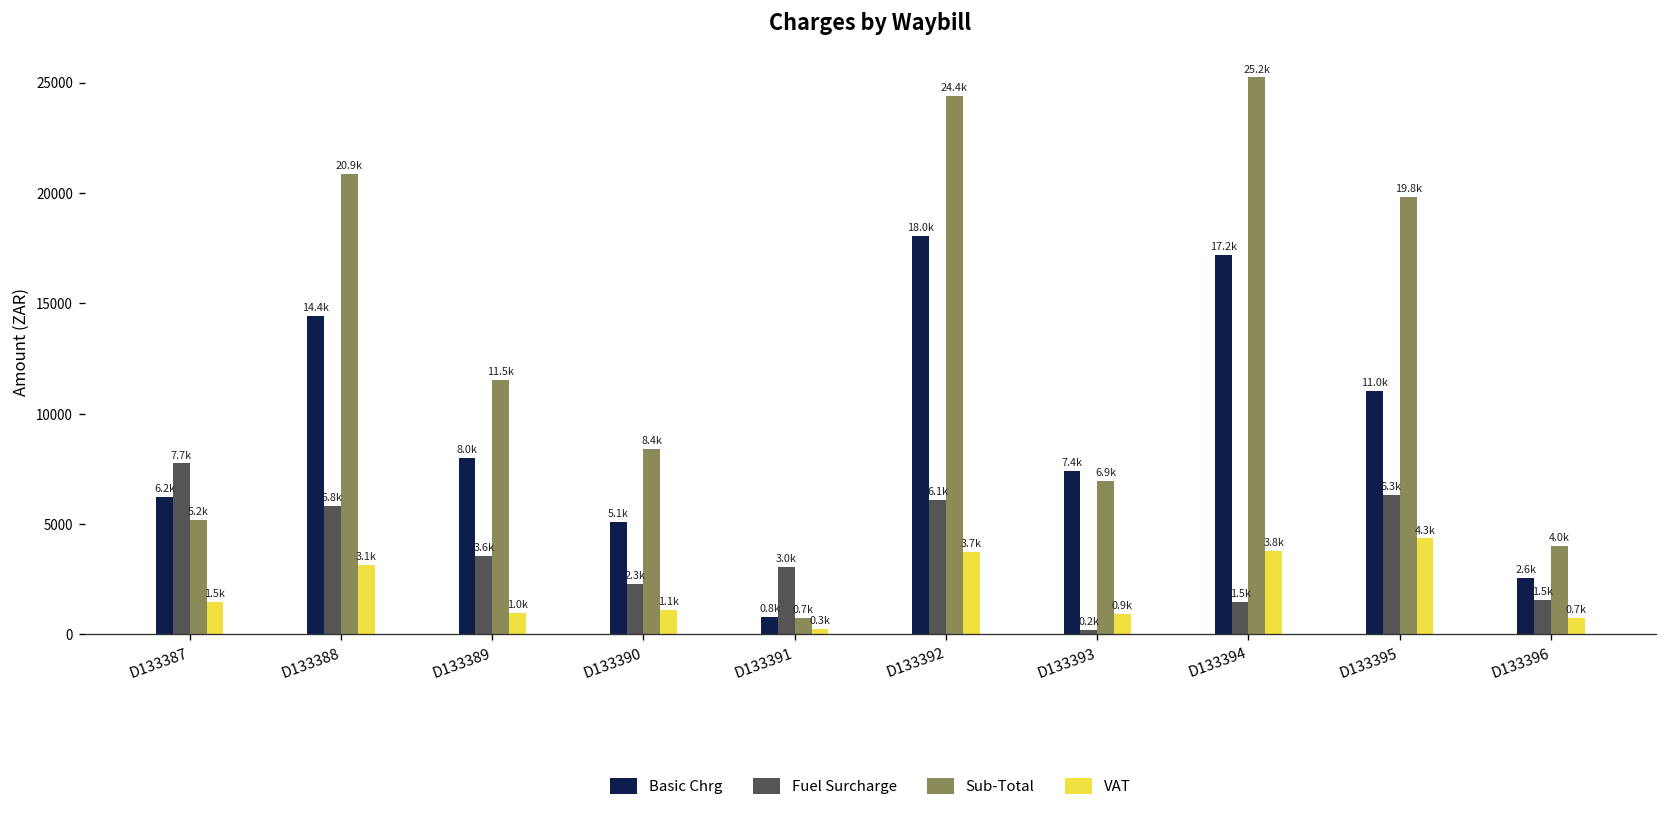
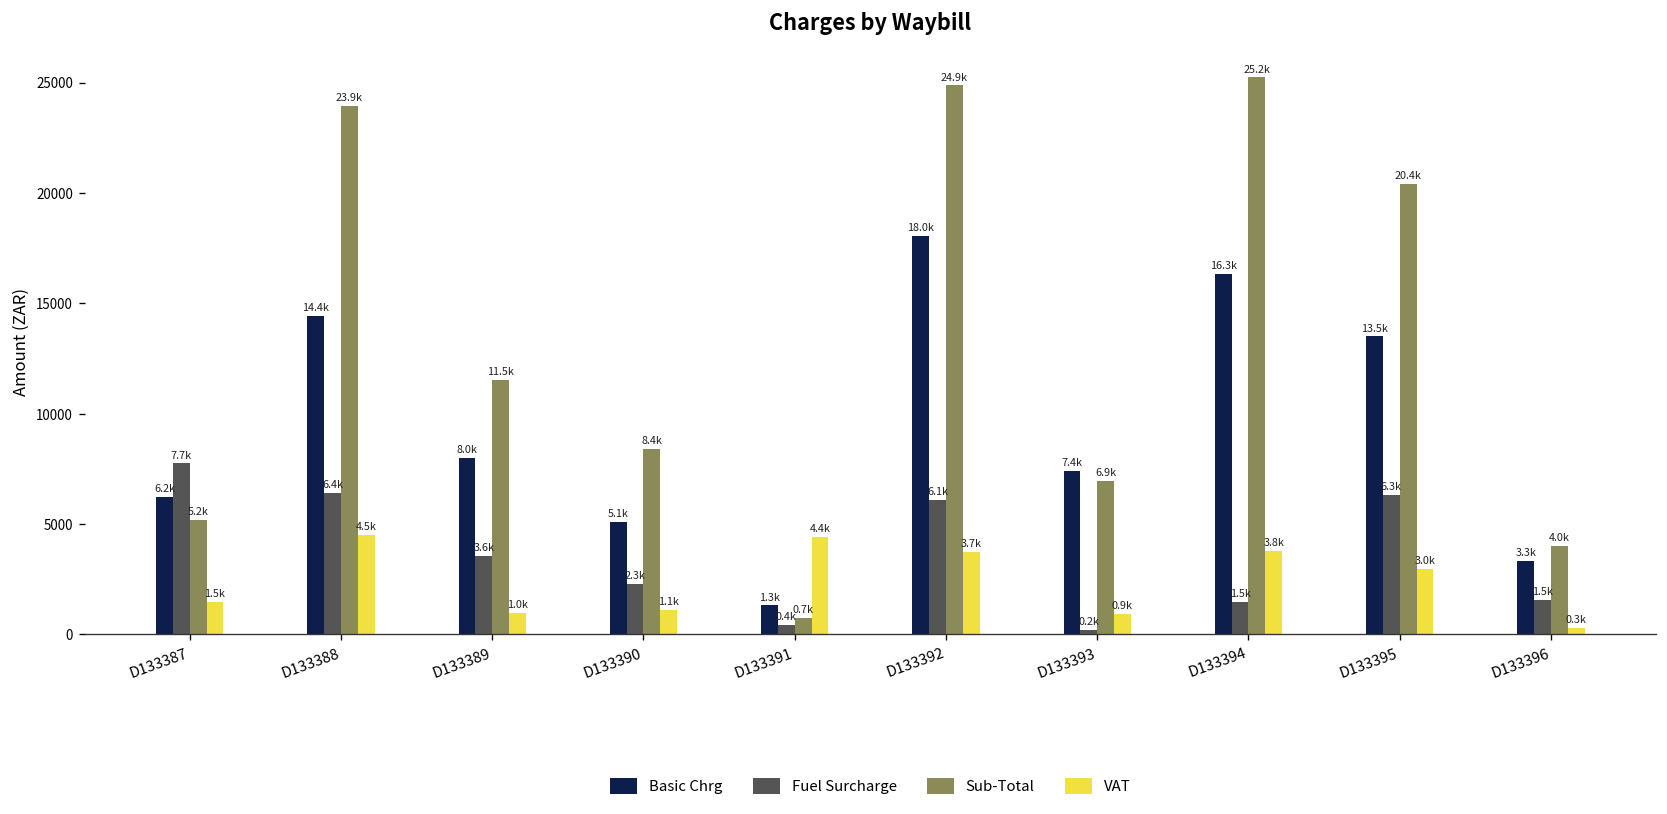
Fuel Surcharge, D133388: 5.8k -> 6.4k
Sub-Total, D133388: 20.9k -> 23.9k
VAT, D133388: 3.1k -> 4.5k
Basic Chrg, D133391: 0.8k -> 1.3k
Fuel Surcharge, D133391: 3.0k -> 0.4k
VAT, D133391: 0.3k -> 4.4k
Sub-Total, D133392: 24.4k -> 24.9k
Basic Chrg, D133394: 17.2k -> 16.3k
Basic Chrg, D133395: 11.0k -> 13.5k
Sub-Total, D133395: 19.8k -> 20.4k
VAT, D133395: 4.3k -> 3.0k
Basic Chrg, D133396: 2.6k -> 3.3k
VAT, D133396: 0.7k -> 0.3k
